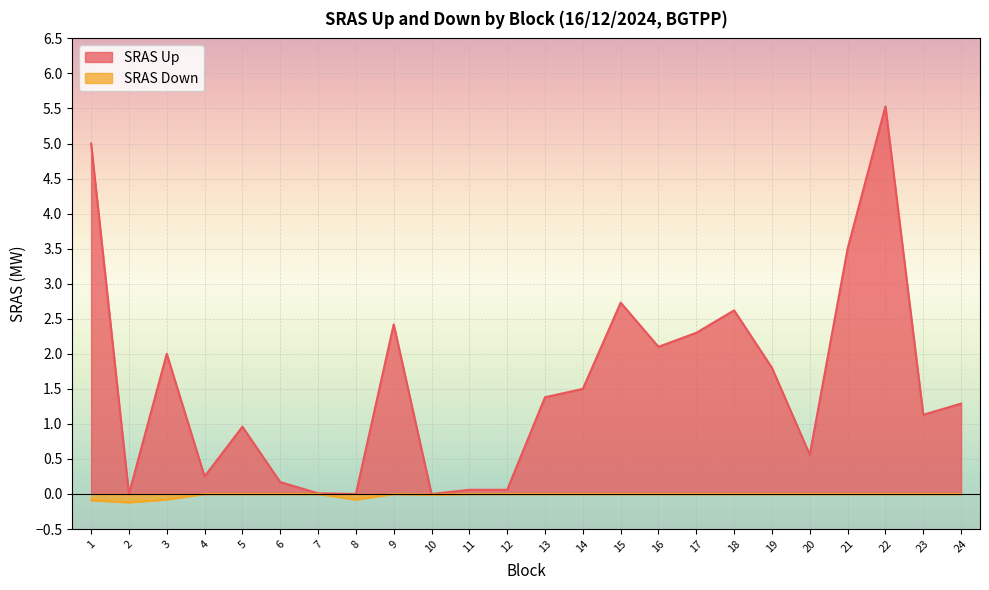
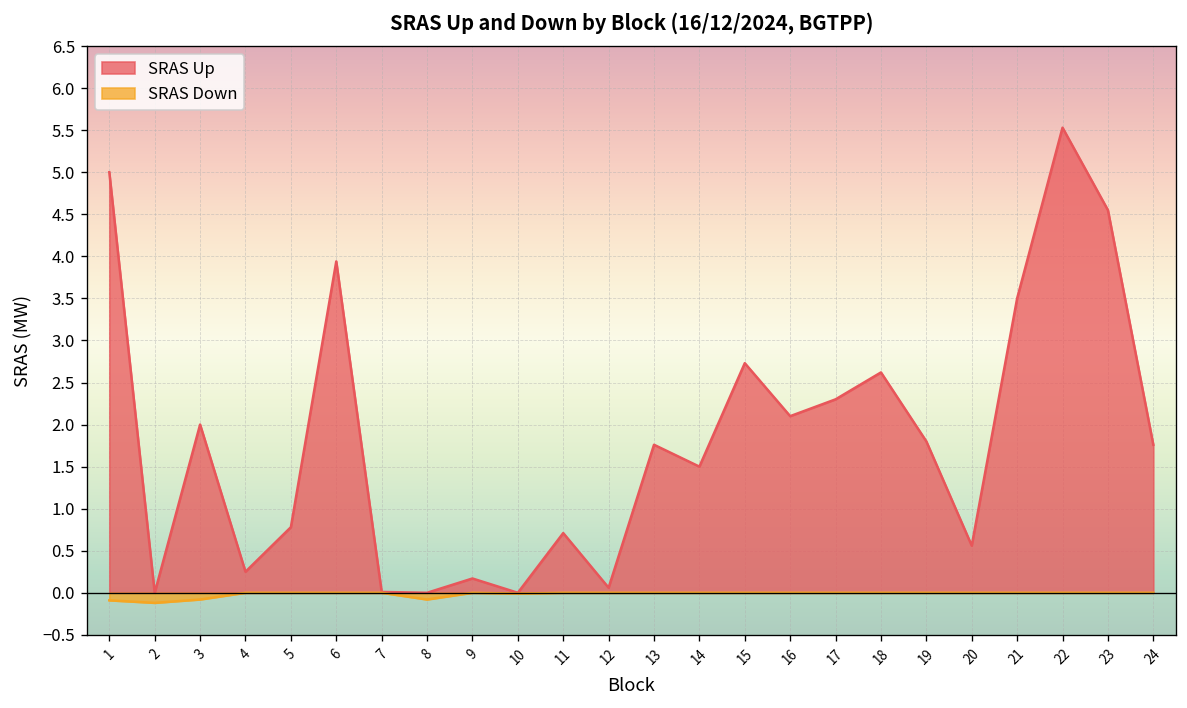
SRAS Up, 5: 1.0 -> 0.8
SRAS Up, 6: 0.2 -> 3.9
SRAS Up, 9: 2.4 -> 0.2
SRAS Up, 11: 0.1 -> 0.7
SRAS Up, 13: 1.4 -> 1.8
SRAS Up, 23: 1.1 -> 4.6
SRAS Up, 24: 1.3 -> 1.8
